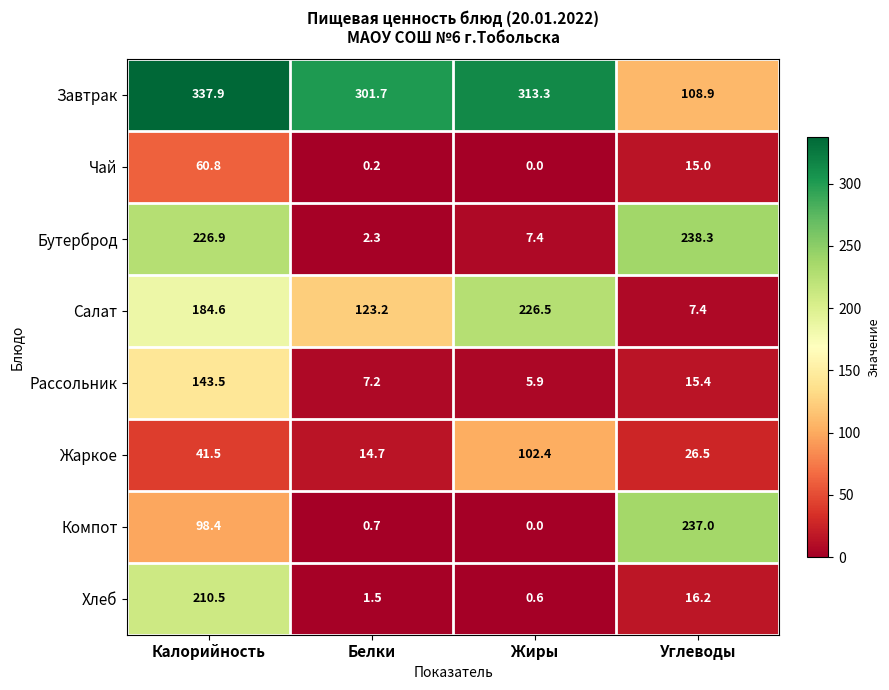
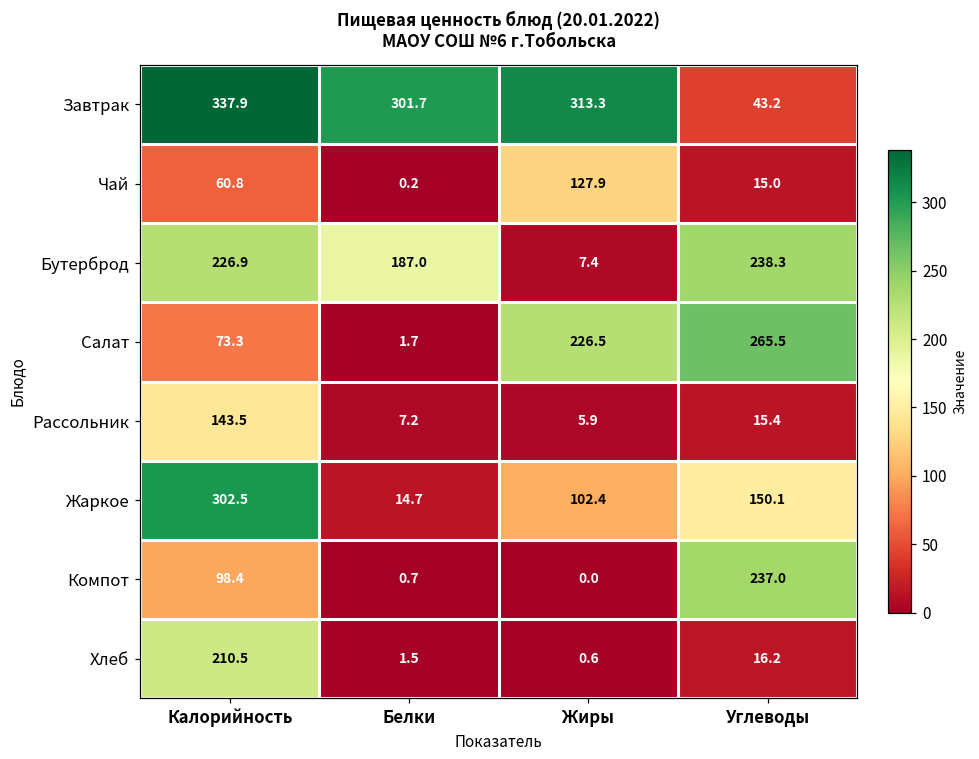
Завтрак, Углеводы: 108.9 -> 43.2
Чай, Жиры: 0.0 -> 127.9
Бутерброд, Белки: 2.3 -> 187.0
Салат, Калорийность: 184.6 -> 73.3
Салат, Белки: 123.2 -> 1.7
Салат, Углеводы: 7.4 -> 265.5
Жаркое, Калорийность: 41.5 -> 302.5
Жаркое, Углеводы: 26.5 -> 150.1
